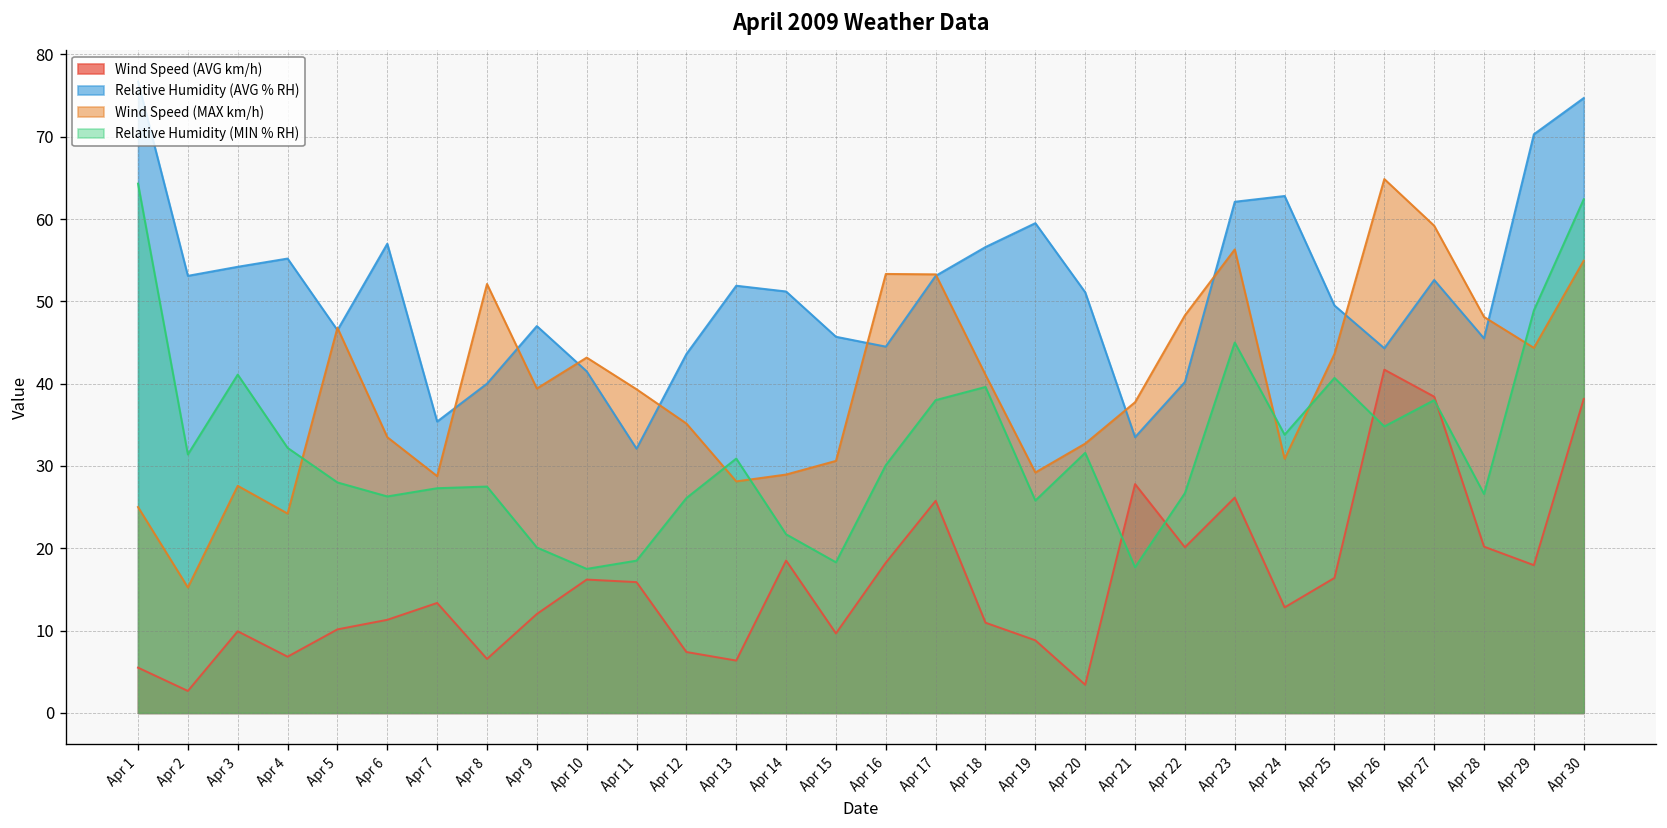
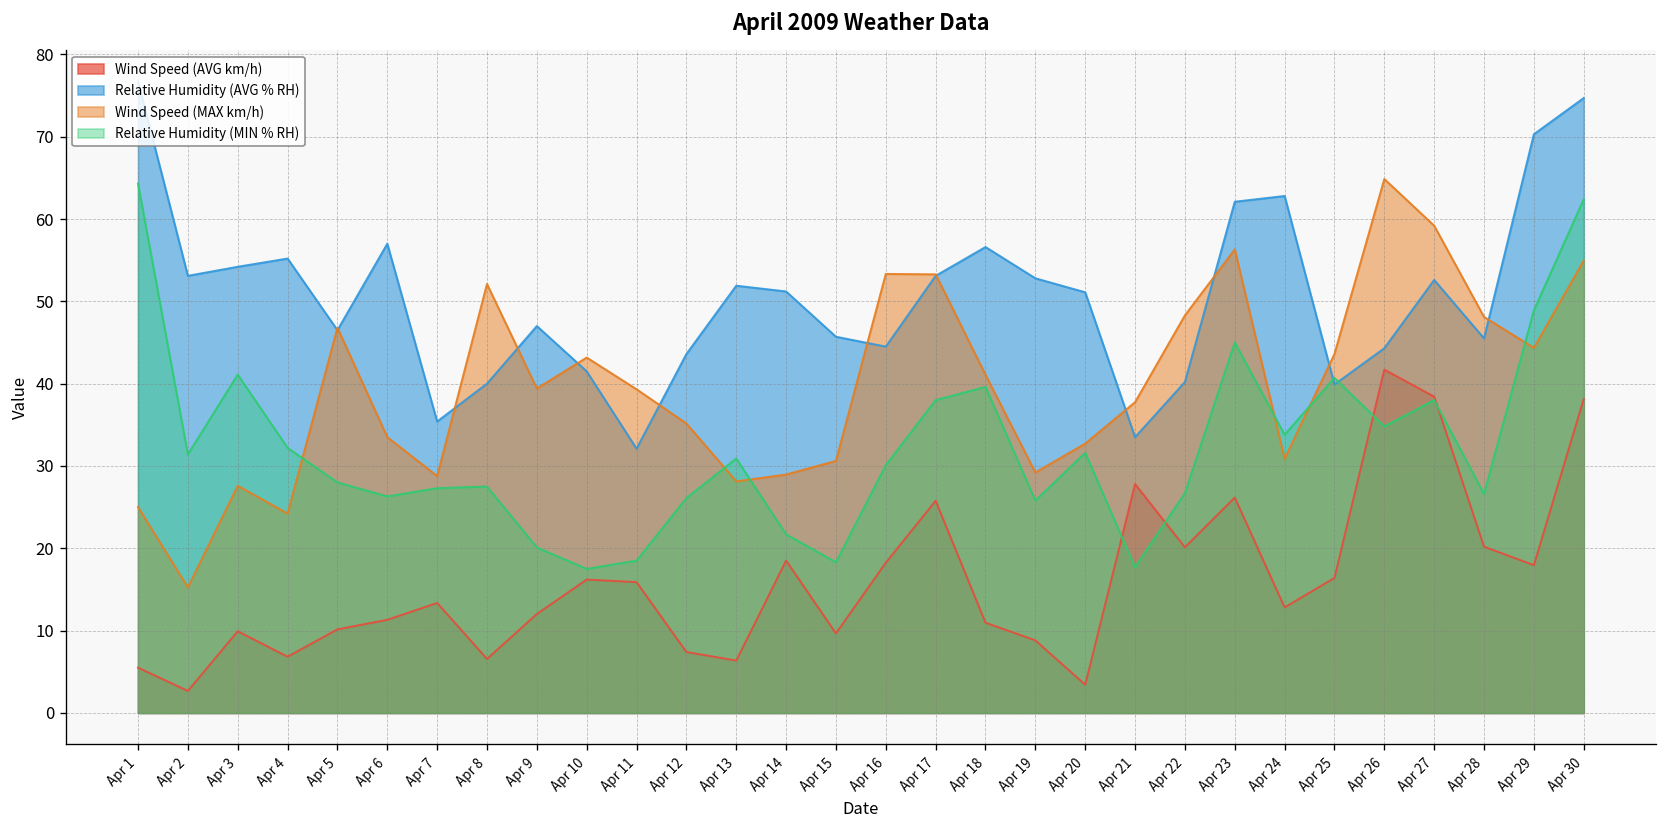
Relative Humidity (AVG % RH), Apr 19: 60 -> 53
Relative Humidity (AVG % RH), Apr 25: 50 -> 40
